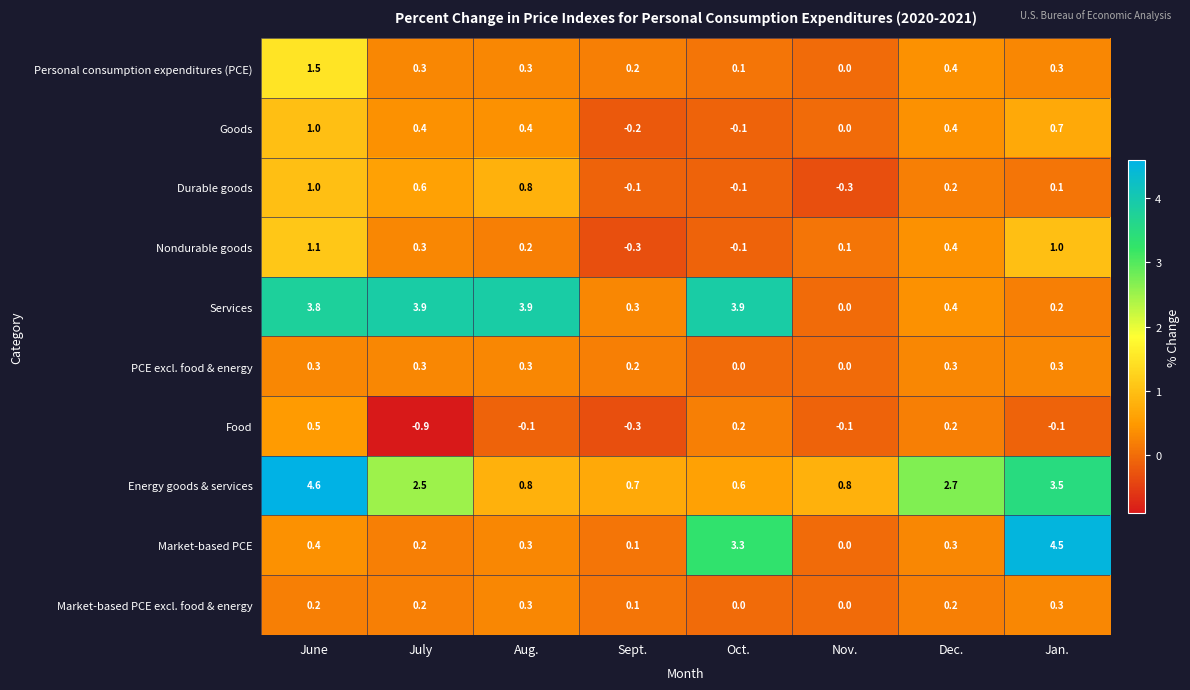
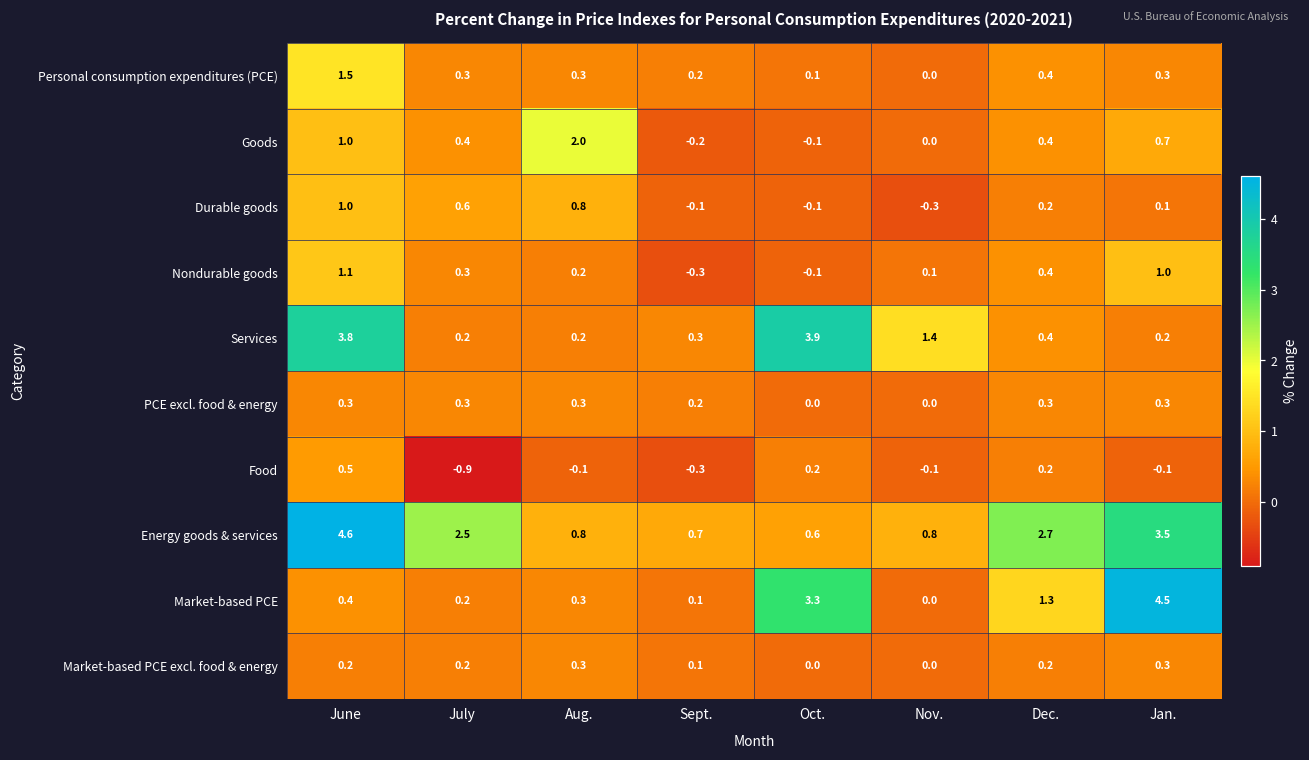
Goods, Aug.: 0.4 -> 2.0
Services, July: 3.9 -> 0.2
Services, Aug.: 3.9 -> 0.2
Services, Nov.: 0.0 -> 1.4
Market-based PCE, Dec.: 0.3 -> 1.3
